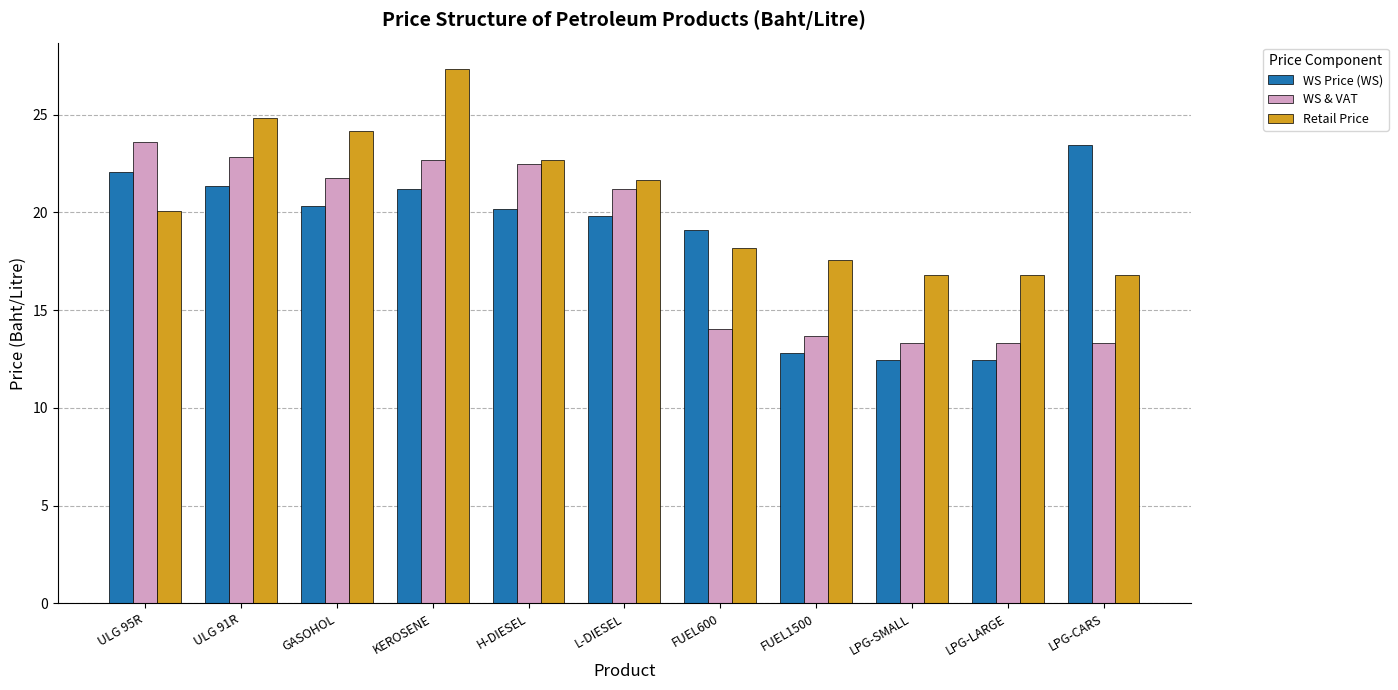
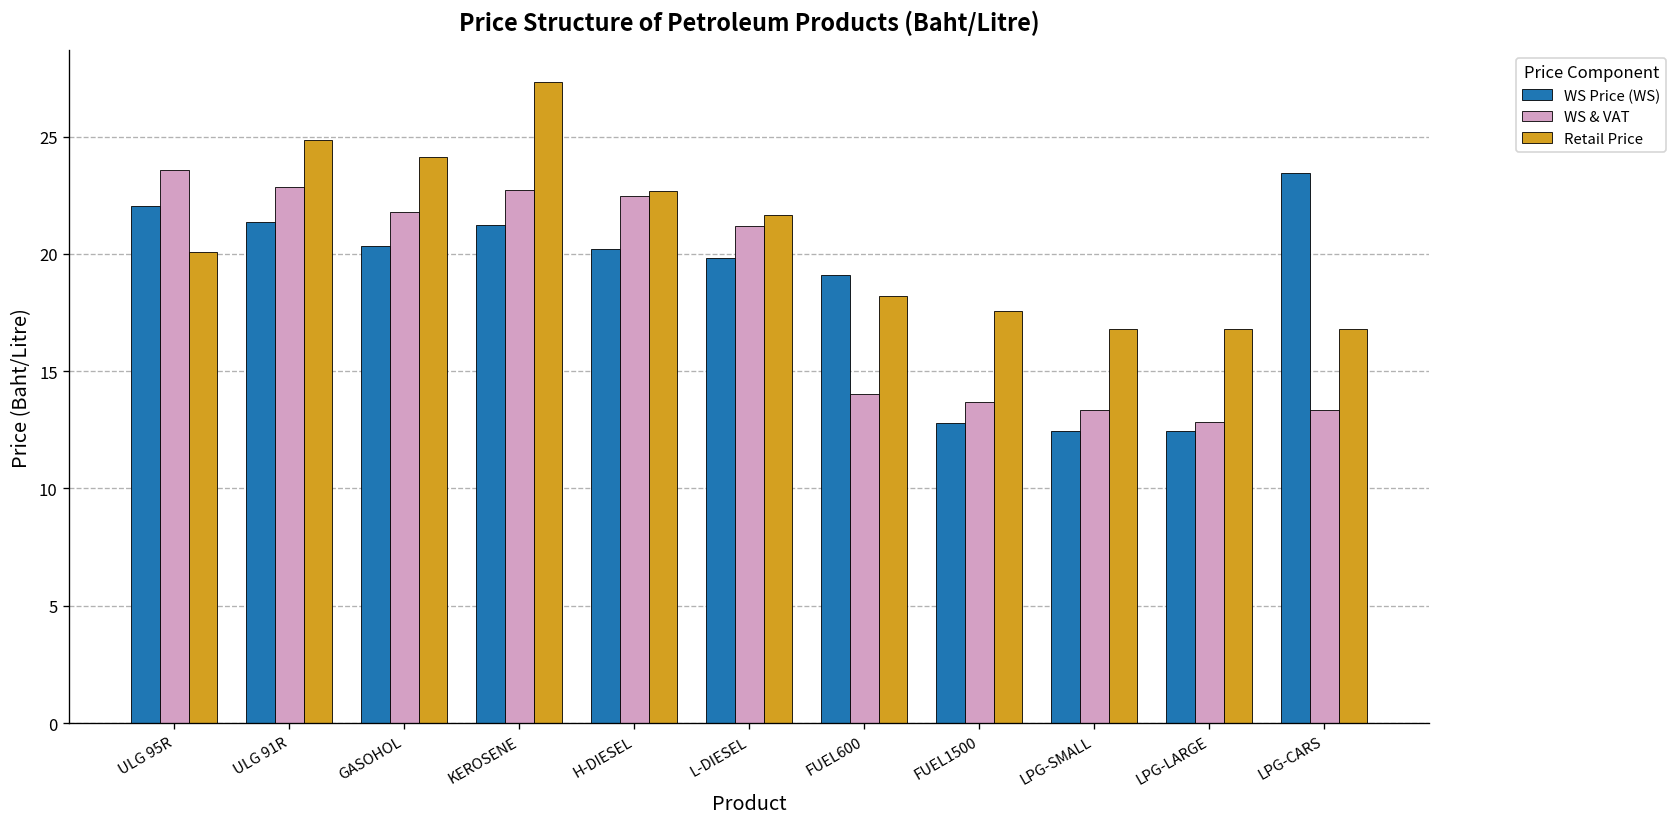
WS & VAT, LPG-LARGE: 13.3 -> 12.8
